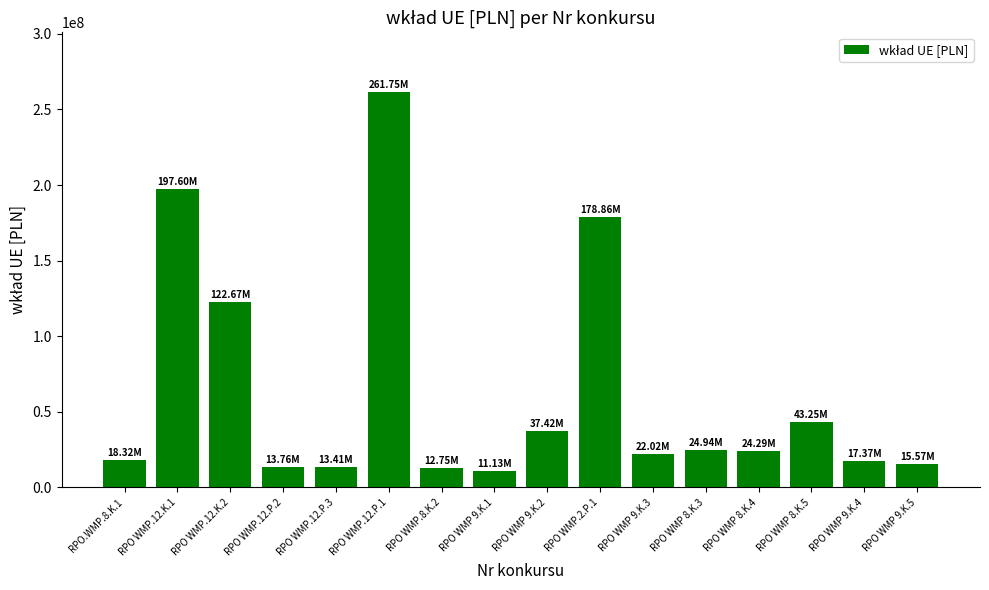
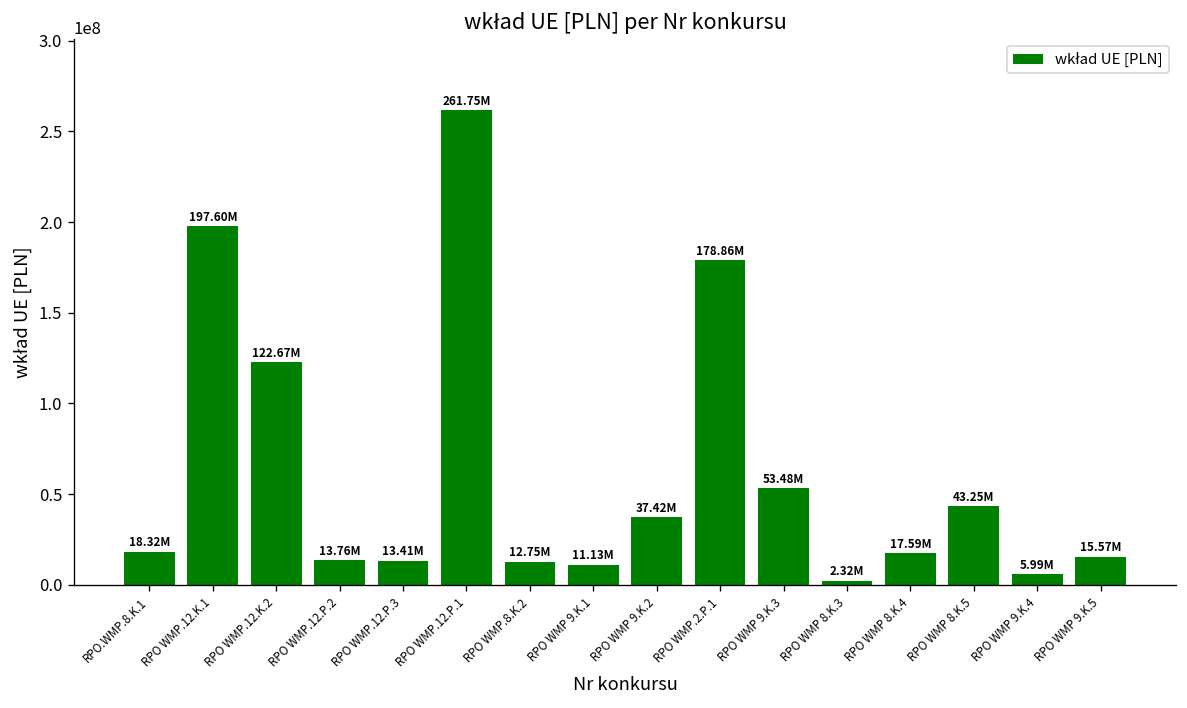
RPO WMP 9.K.3: 22.02M -> 53.48M
RPO WMP 8.K.3: 24.94M -> 2.32M
RPO WMP 8.K.4: 24.29M -> 17.59M
RPO WMP 9.K.4: 17.37M -> 5.99M
